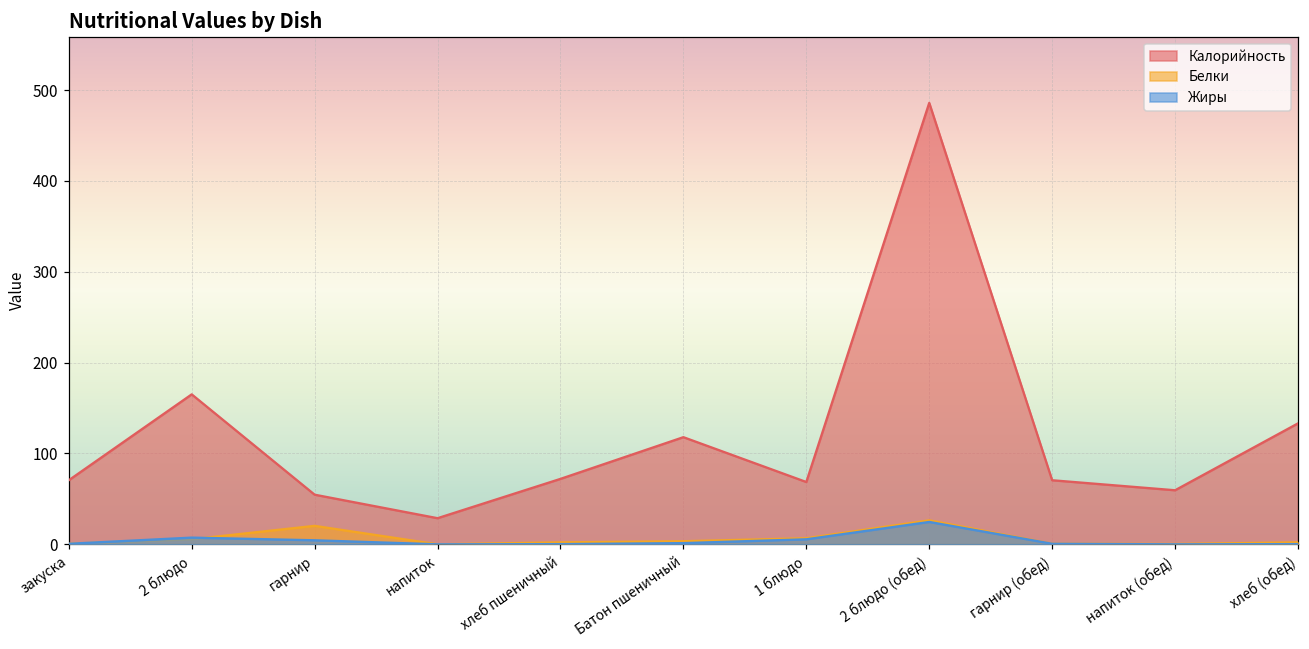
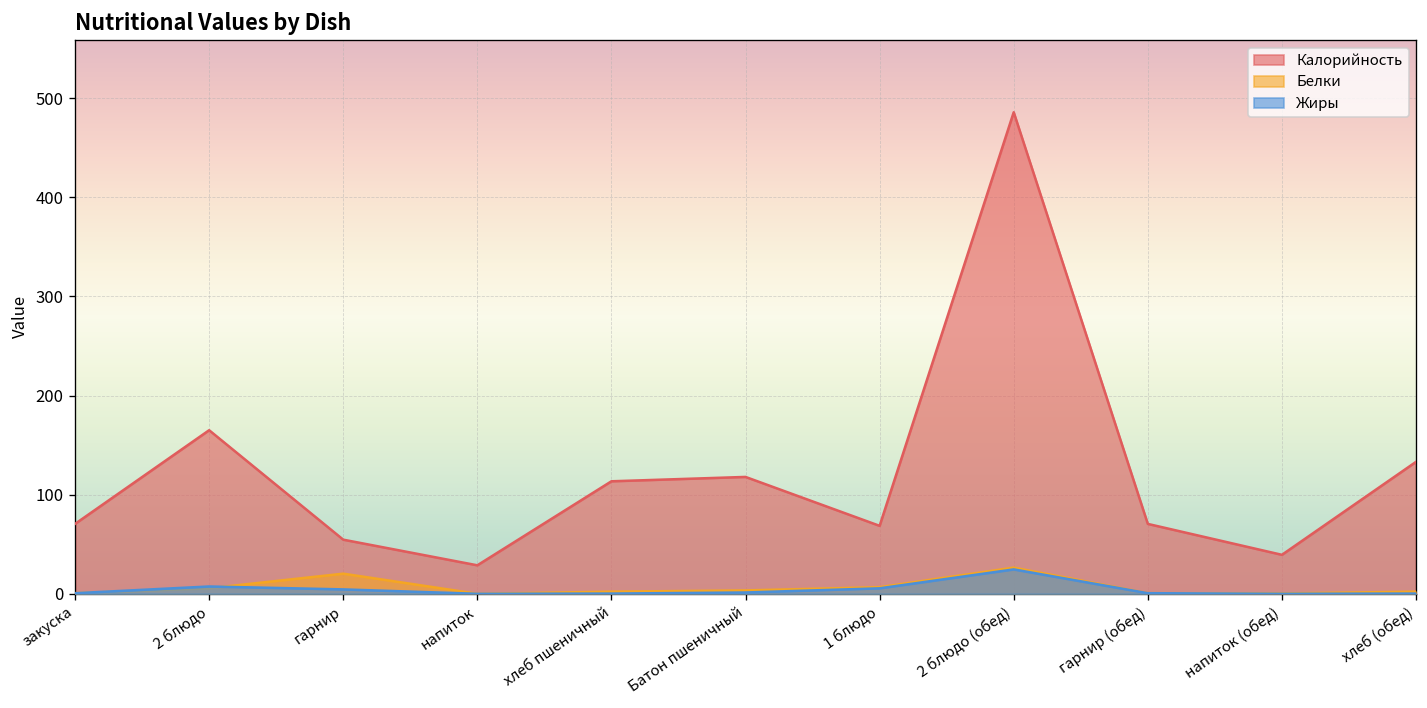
Калорийность, хлеб пшеничный: 70 -> 110
Калорийность, напиток (обед): 60 -> 40
